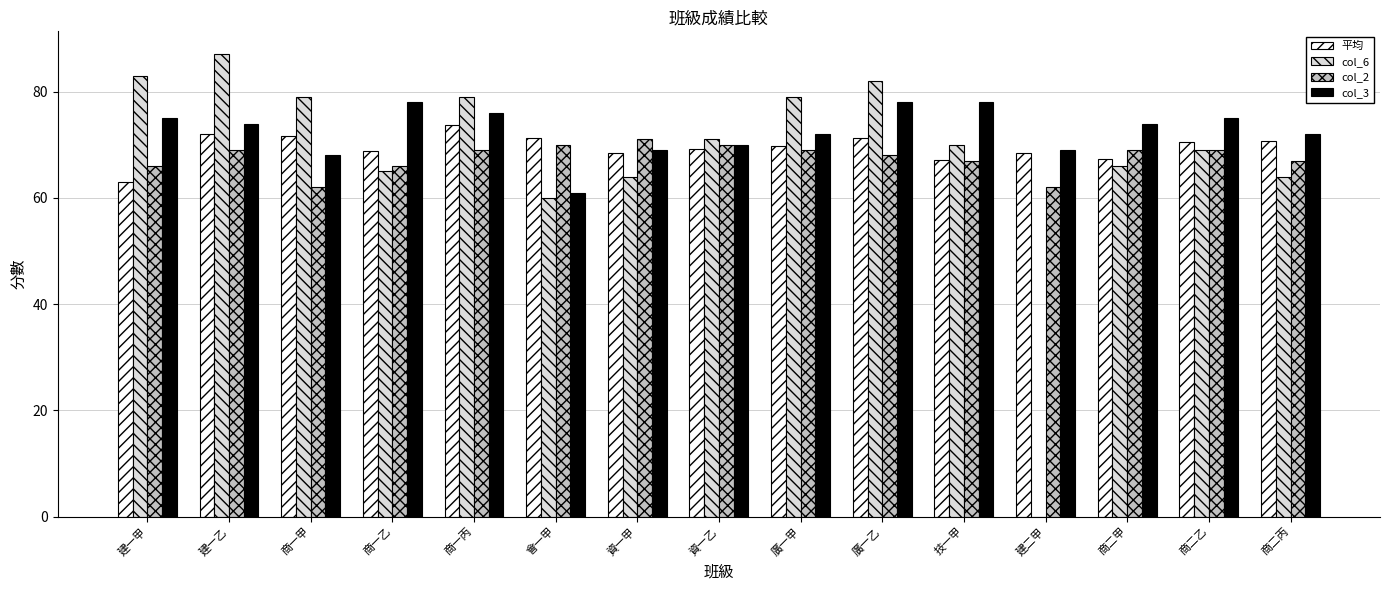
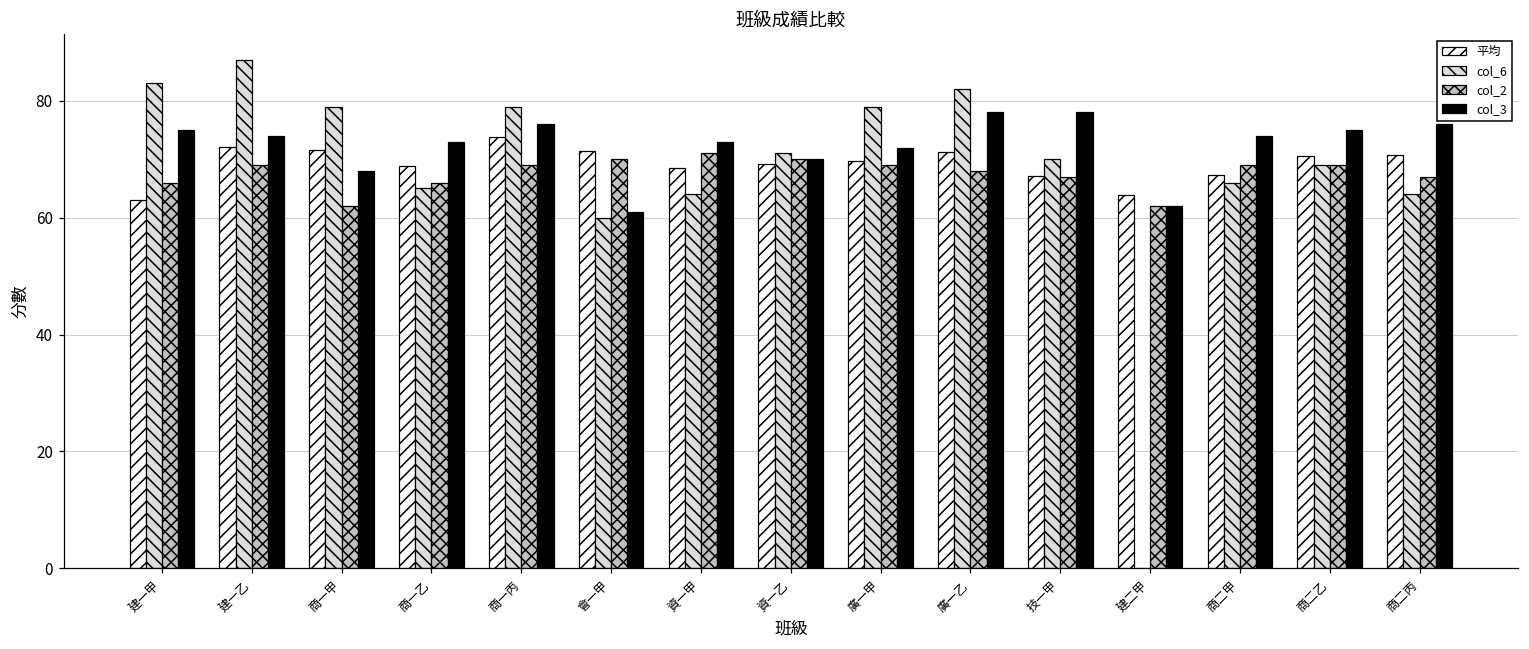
col_3, 商一乙: 78 -> 73
col_3, 資一甲: 69 -> 73
平均, 建二甲: 69 -> 64
col_3, 建二甲: 69 -> 62
col_3, 商二丙: 72 -> 76
